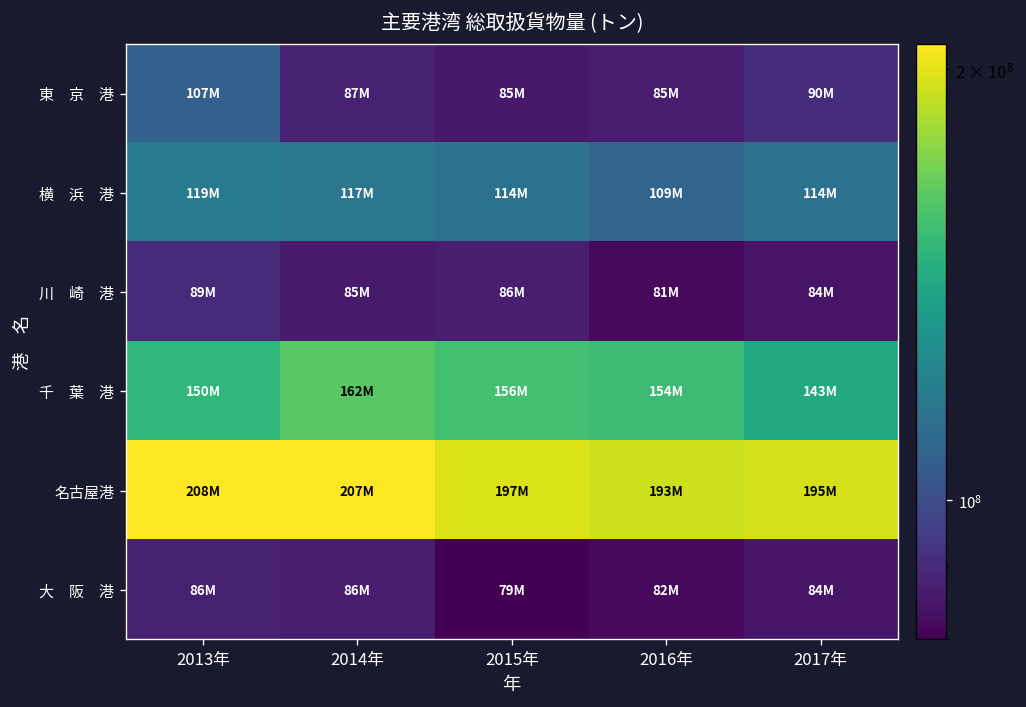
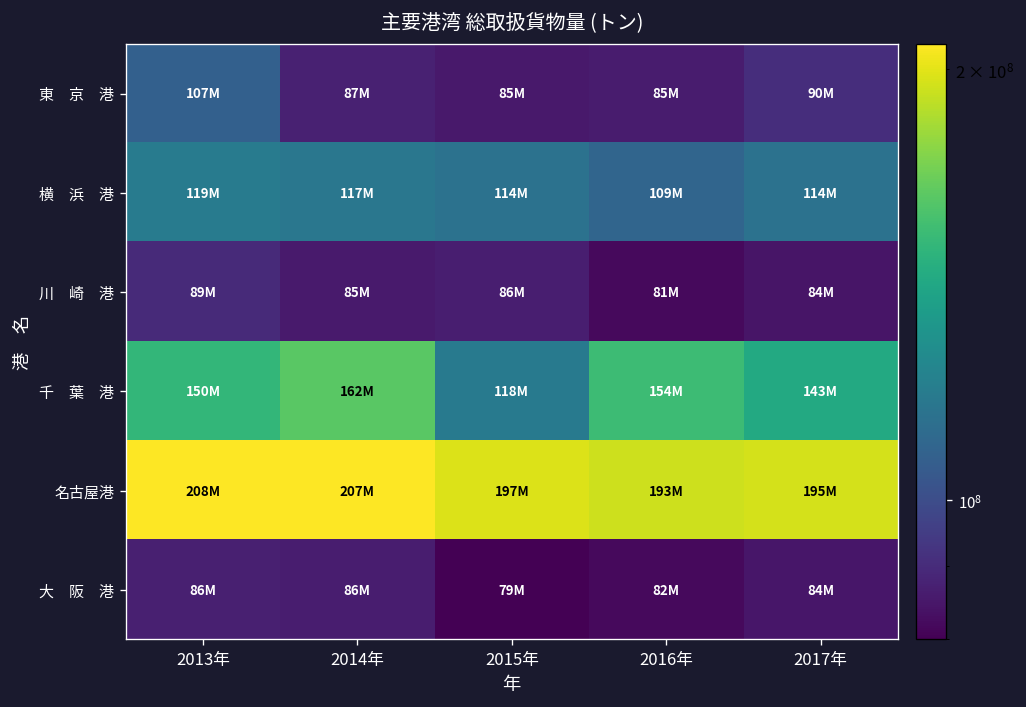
千 葉 港, 2015年: 156M -> 118M
